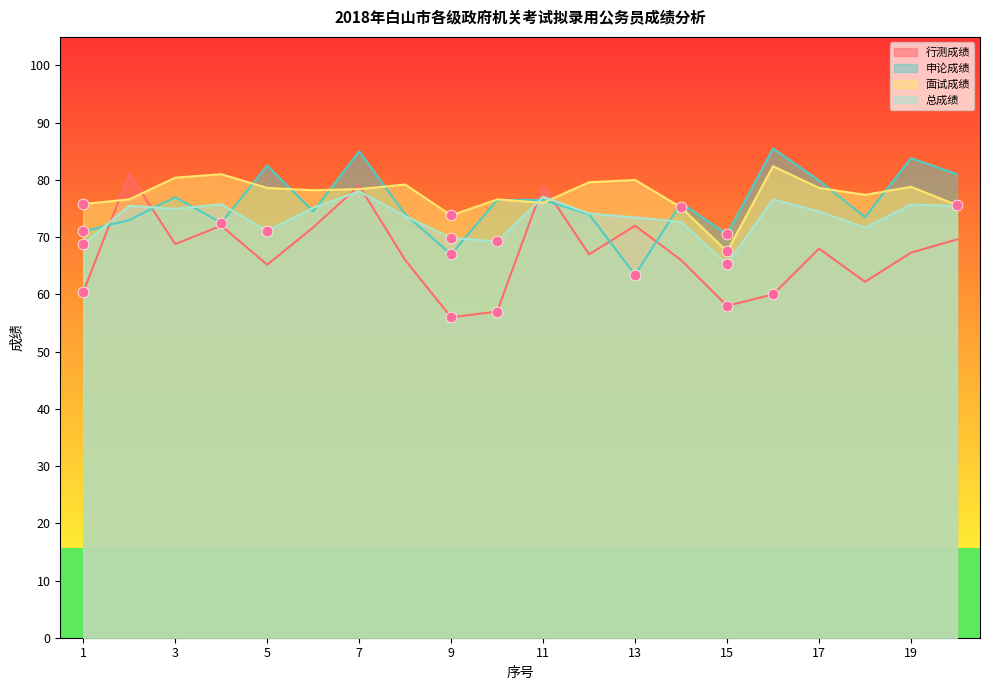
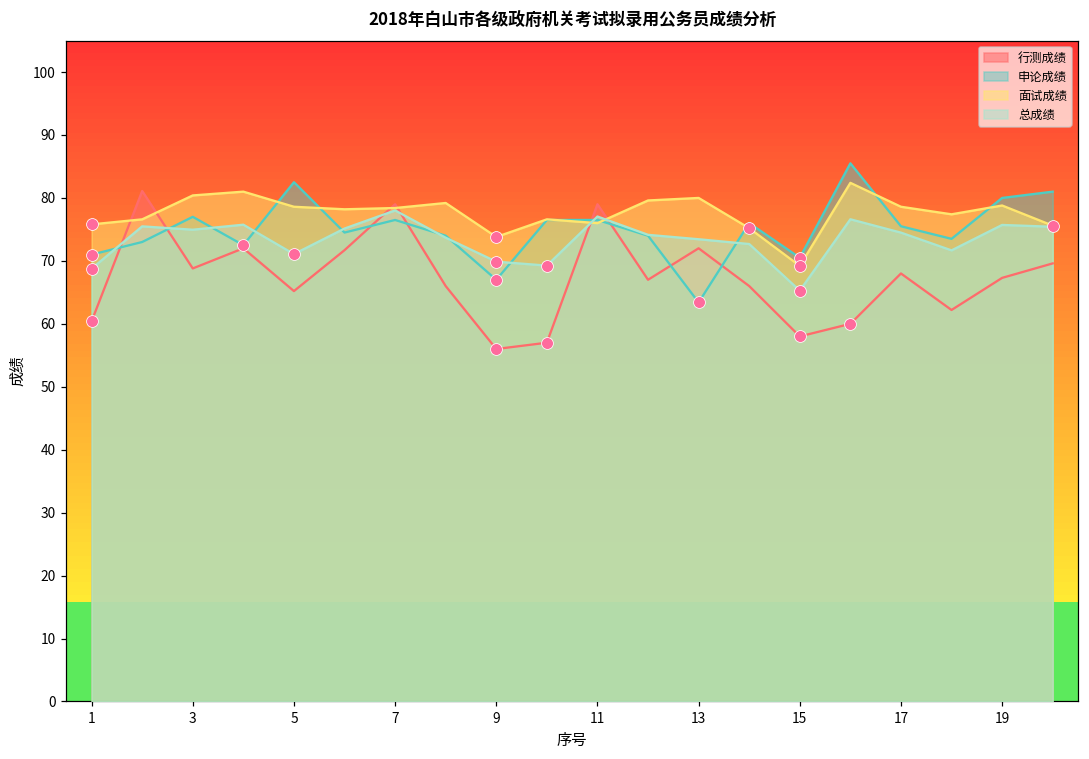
申论成绩, 7: 85 -> 77
面试成绩, 15: 68 -> 69
申论成绩, 17: 80 -> 76
申论成绩, 19: 84 -> 80
